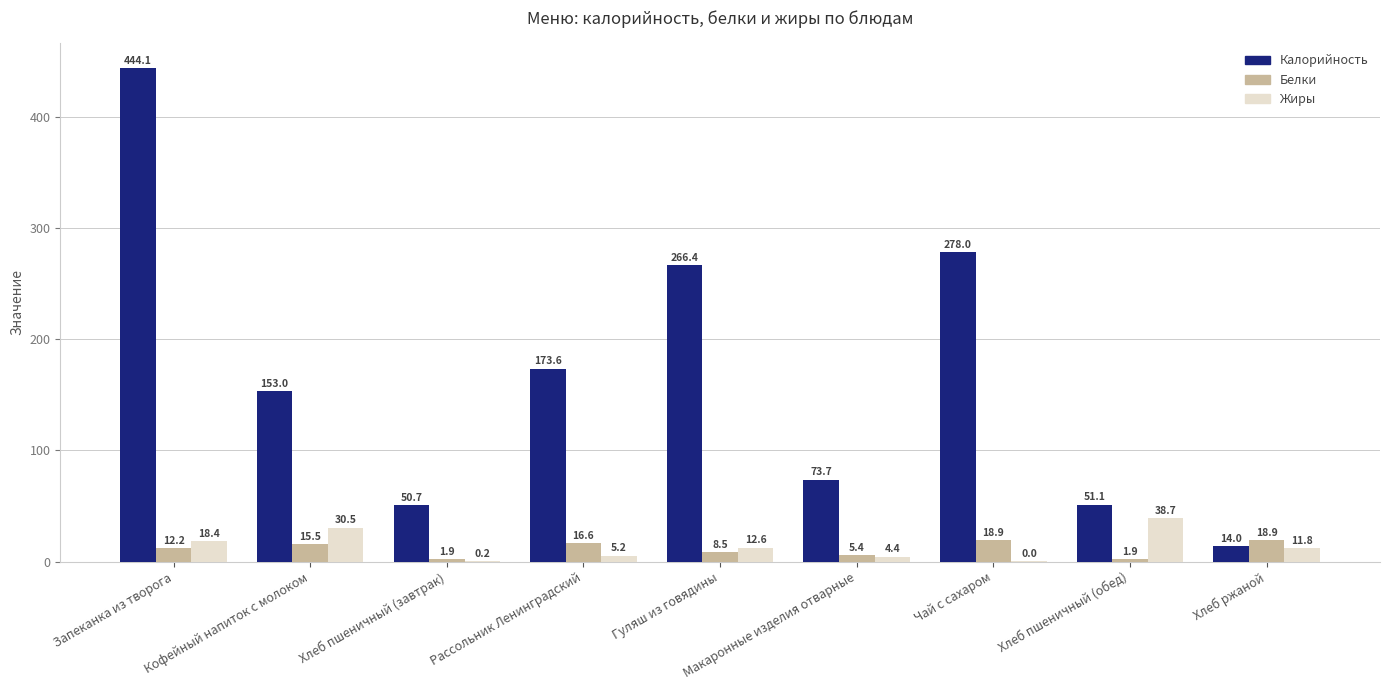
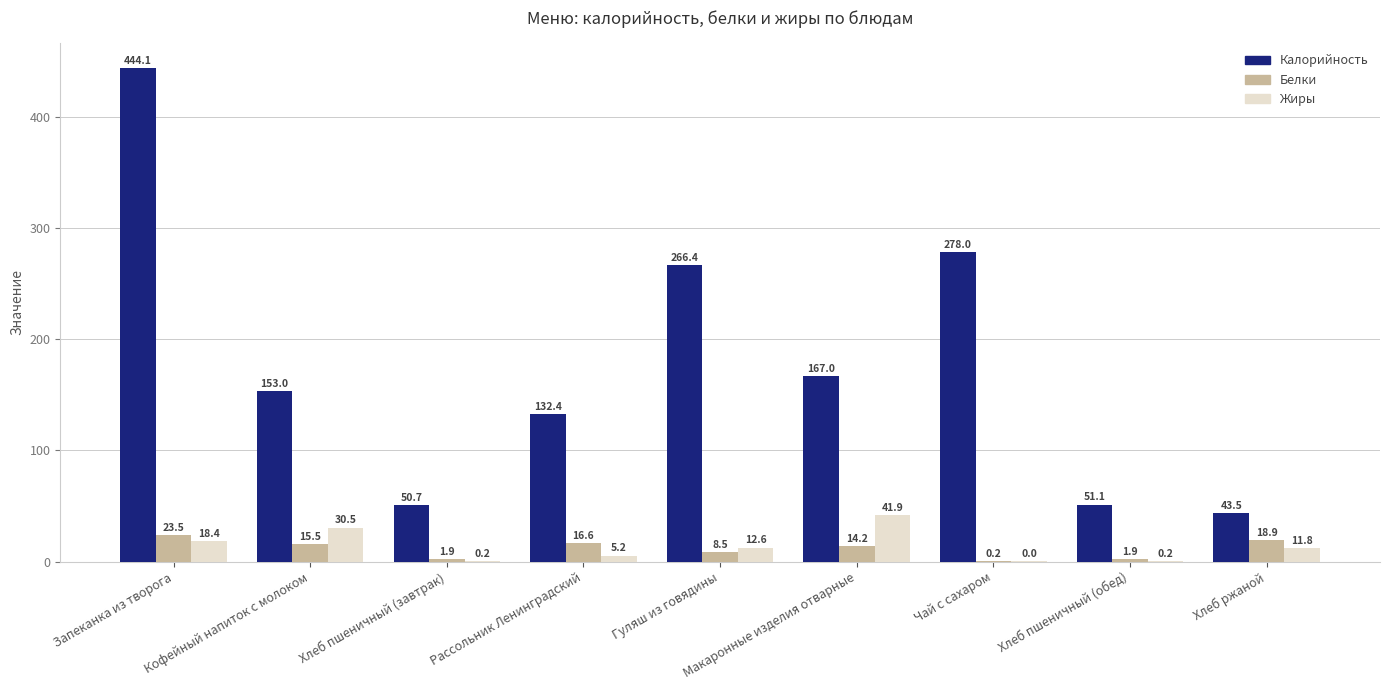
Белки, Запеканка из творога: 12.2 -> 23.5
Калорийность, Рассольник Ленинградский: 173.6 -> 132.4
Калорийность, Макаронные изделия отварные: 73.7 -> 167.0
Белки, Макаронные изделия отварные: 5.4 -> 14.2
Жиры, Макаронные изделия отварные: 4.4 -> 41.9
Белки, Чай с сахаром: 18.9 -> 0.2
Жиры, Хлеб пшеничный (обед): 38.7 -> 0.2
Калорийность, Хлеб ржаной: 14.0 -> 43.5
